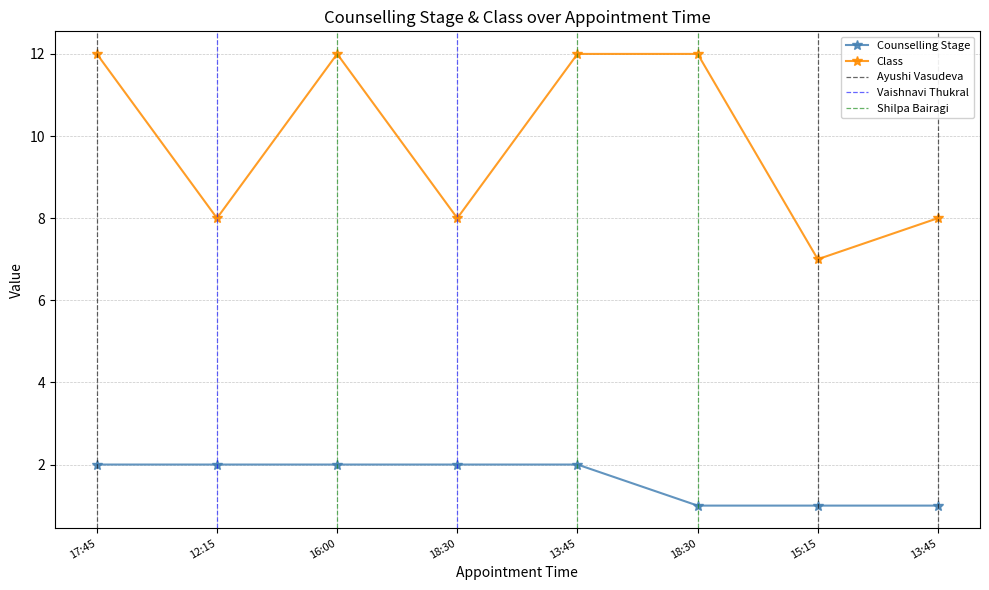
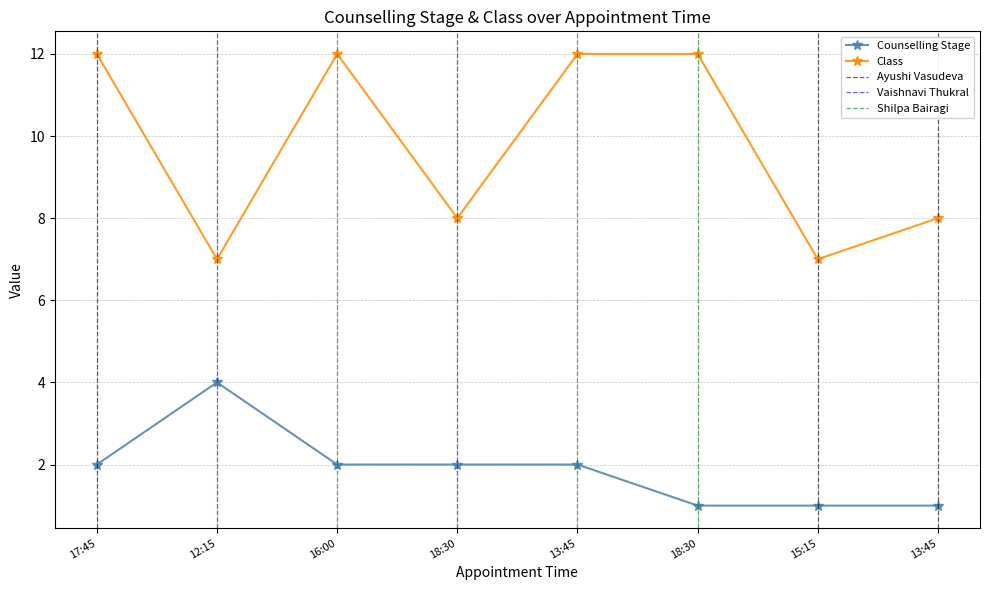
Counselling Stage, 12:15: 2 -> 4
Class, 12:15: 8 -> 7
